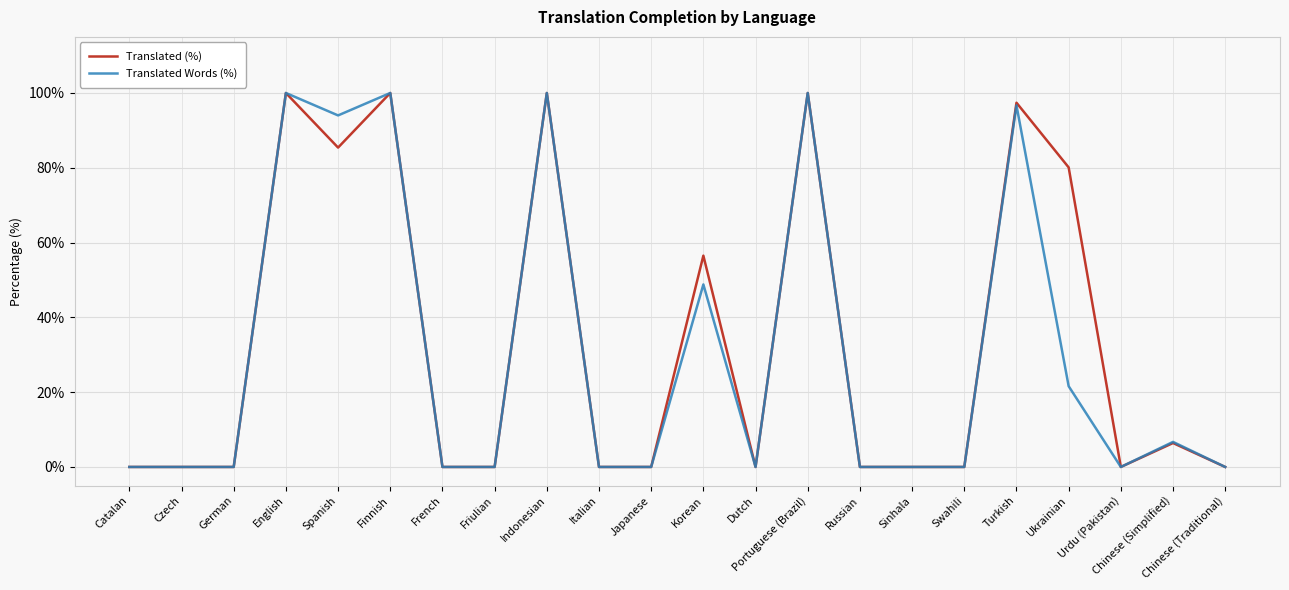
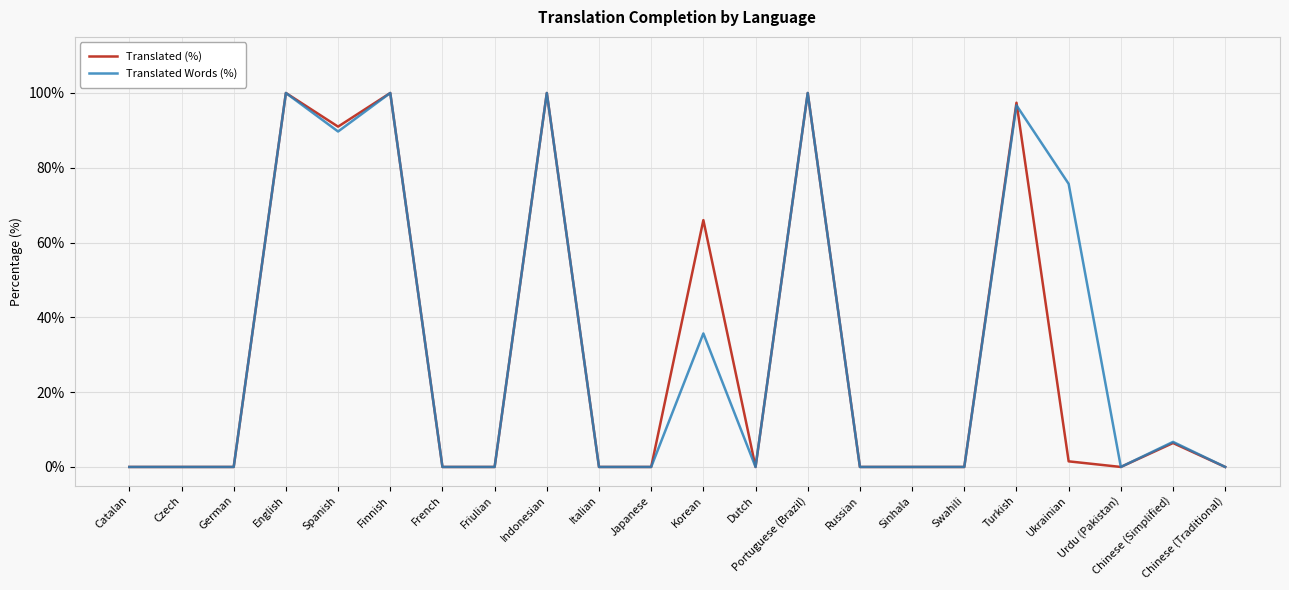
Translated (%), Spanish: 85% -> 91%
Translated Words (%), Spanish: 94% -> 90%
Translated (%), Korean: 57% -> 66%
Translated Words (%), Korean: 49% -> 36%
Translated (%), Ukrainian: 80% -> 2%
Translated Words (%), Ukrainian: 22% -> 76%
